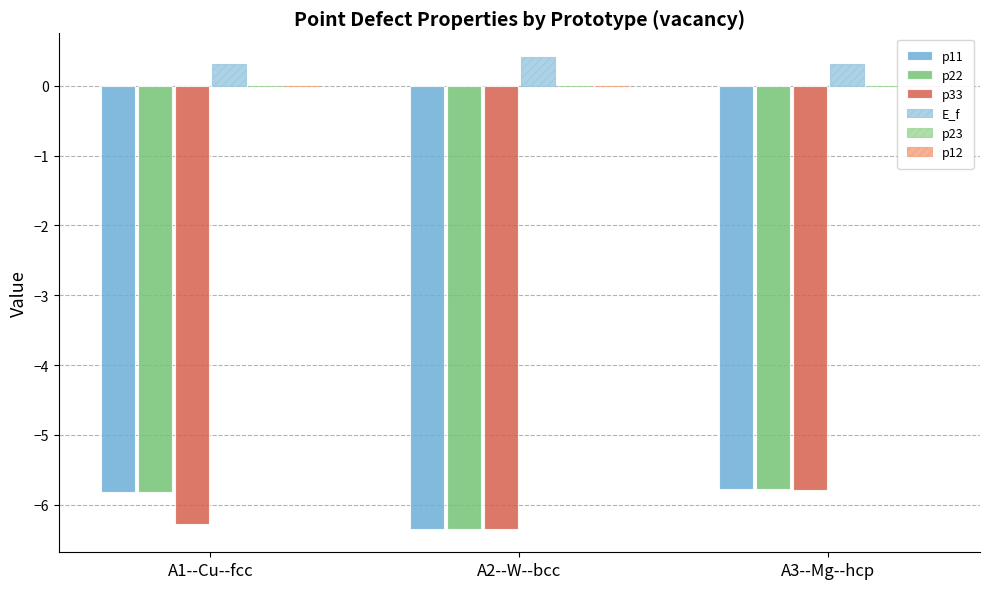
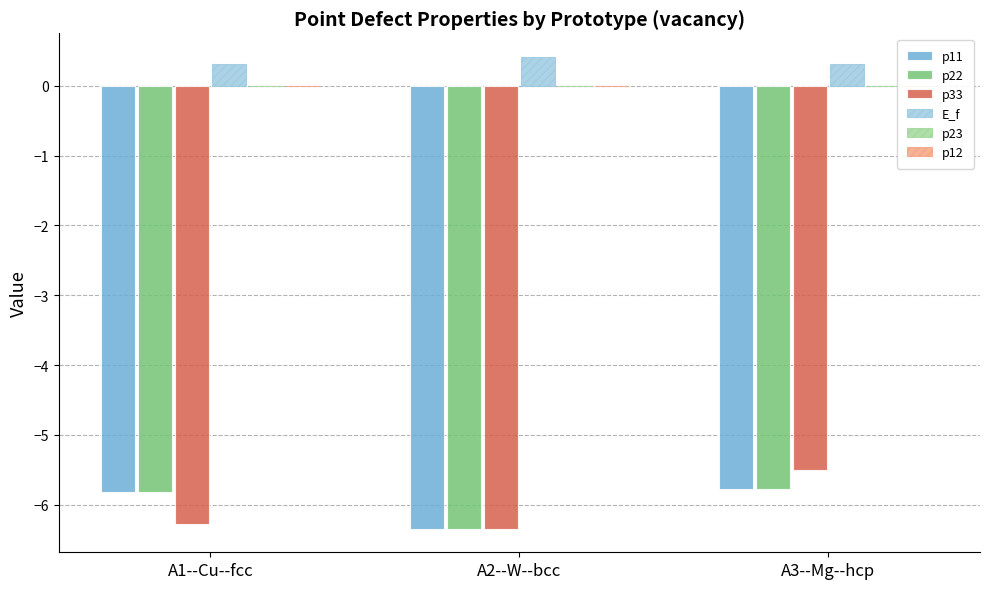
p33, A3--Mg--hcp: -5.8 -> -5.5
